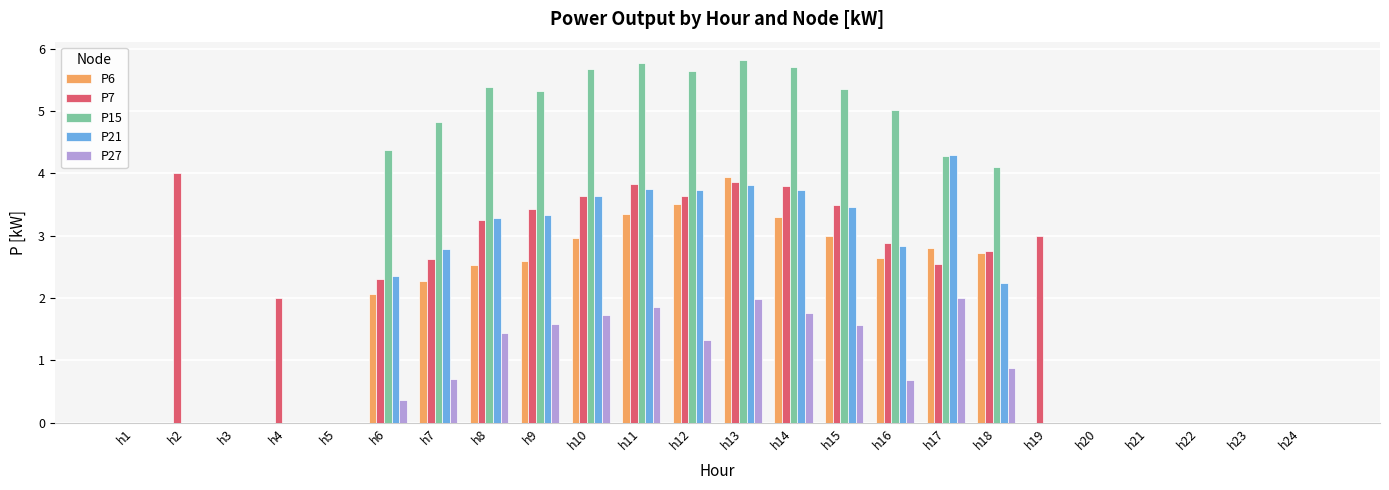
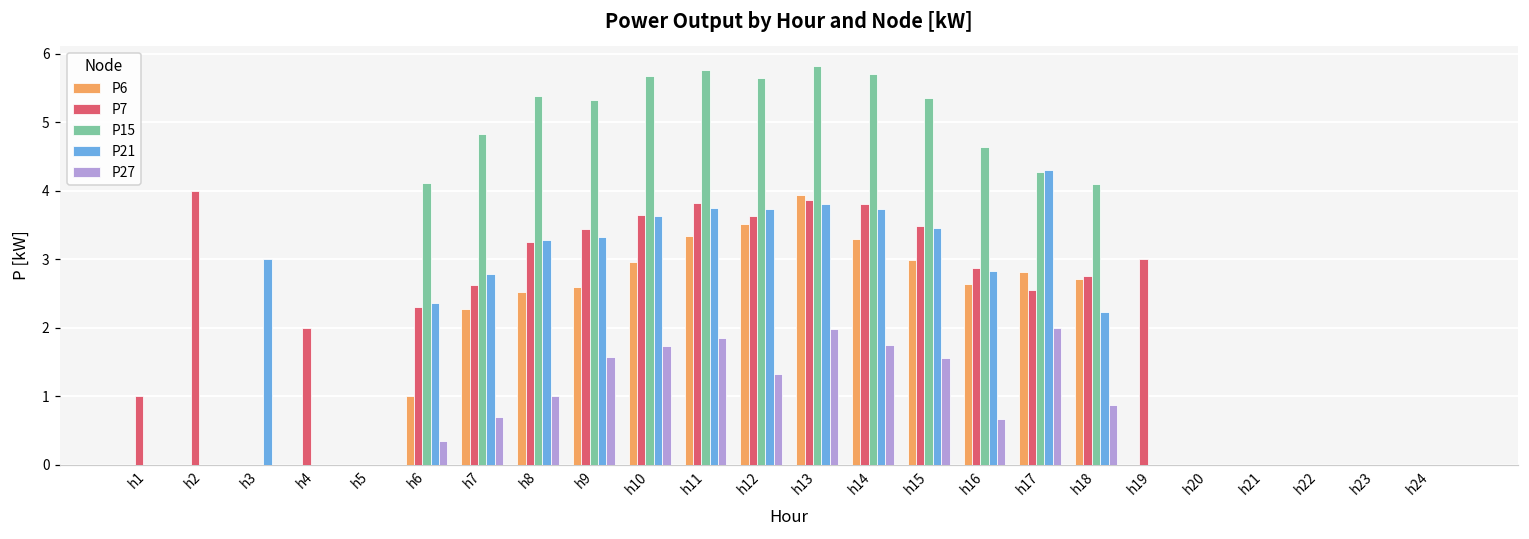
P7, h1: 0 -> 1
P21, h3: 0 -> 3
P6, h6: 2.1 -> 1.0
P15, h6: 4.4 -> 4.1
P27, h8: 1.4 -> 1.0
P15, h16: 5.0 -> 4.6
